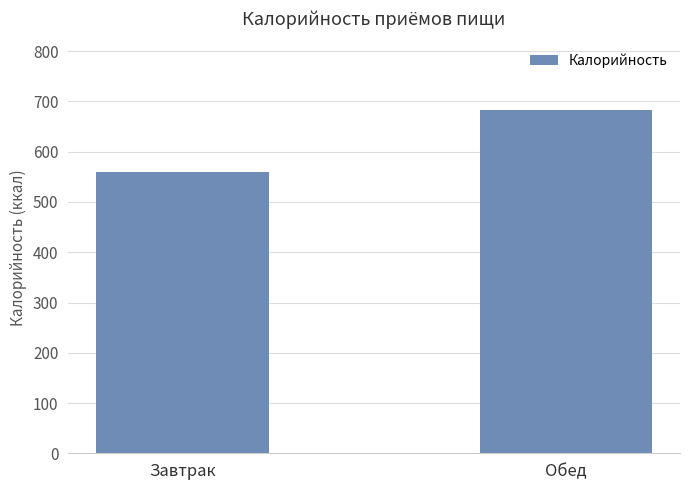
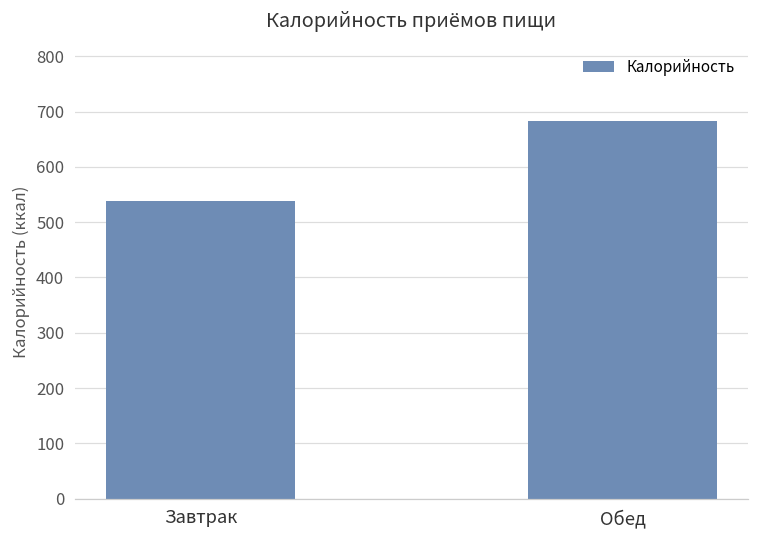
Завтрак: 560 -> 540
